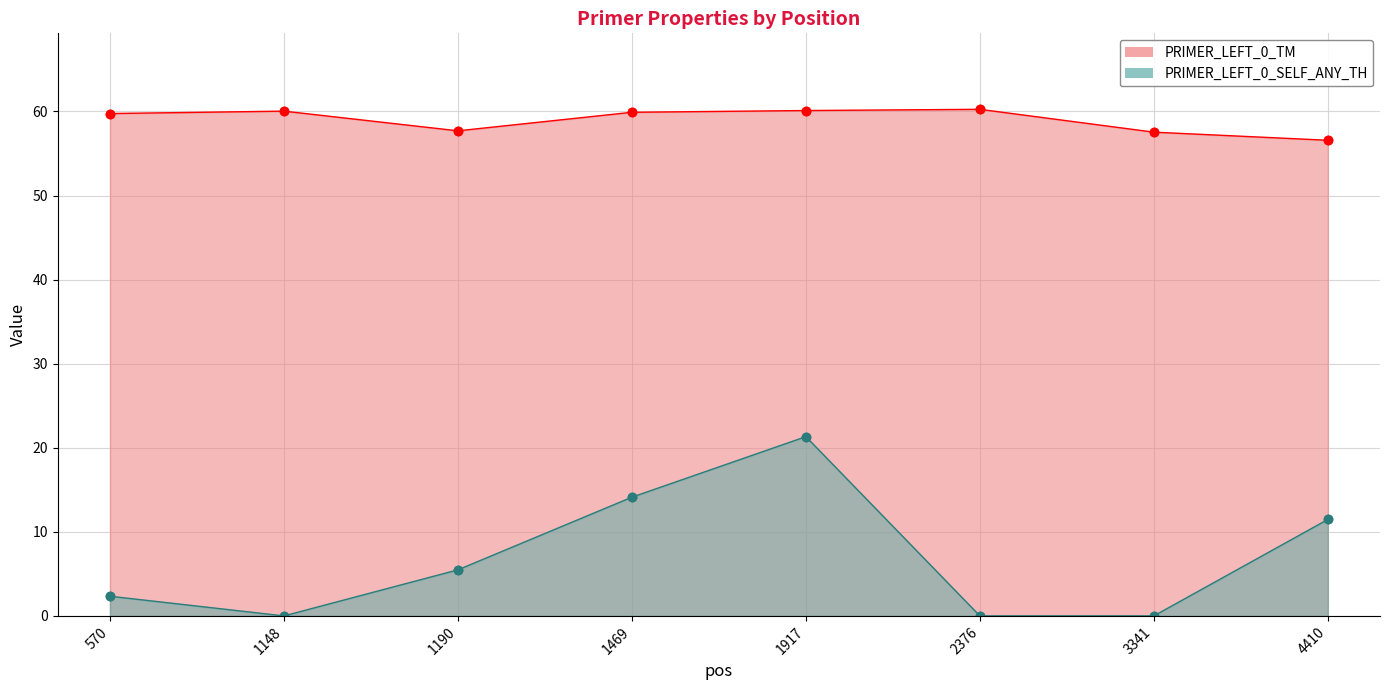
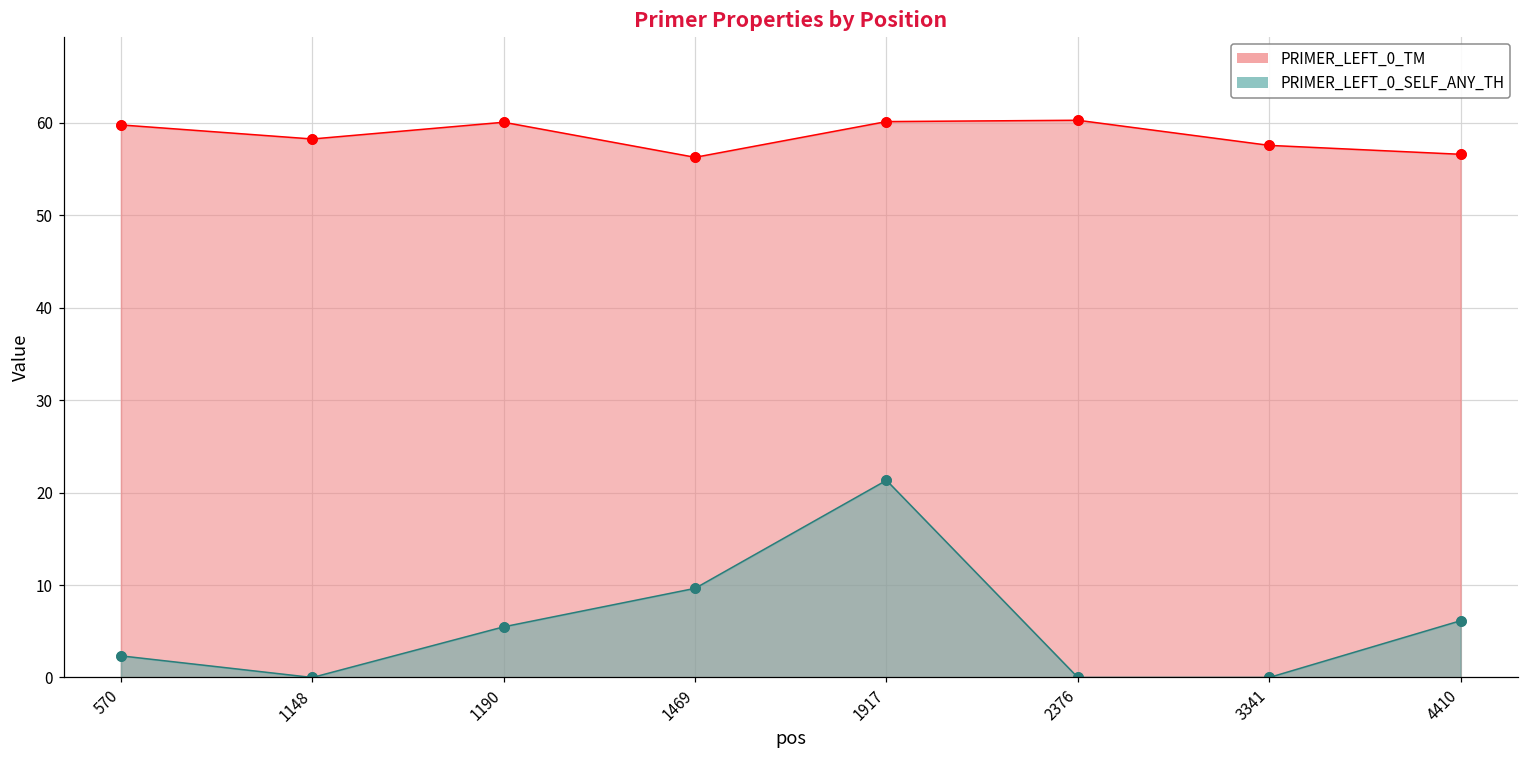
PRIMER_LEFT_0_TM, 1148: 60 -> 58
PRIMER_LEFT_0_TM, 1190: 58 -> 60
PRIMER_LEFT_0_TM, 1469: 60 -> 56
PRIMER_LEFT_0_SELF_ANY_TH, 1469: 14 -> 10
PRIMER_LEFT_0_SELF_ANY_TH, 4410: 11 -> 6
